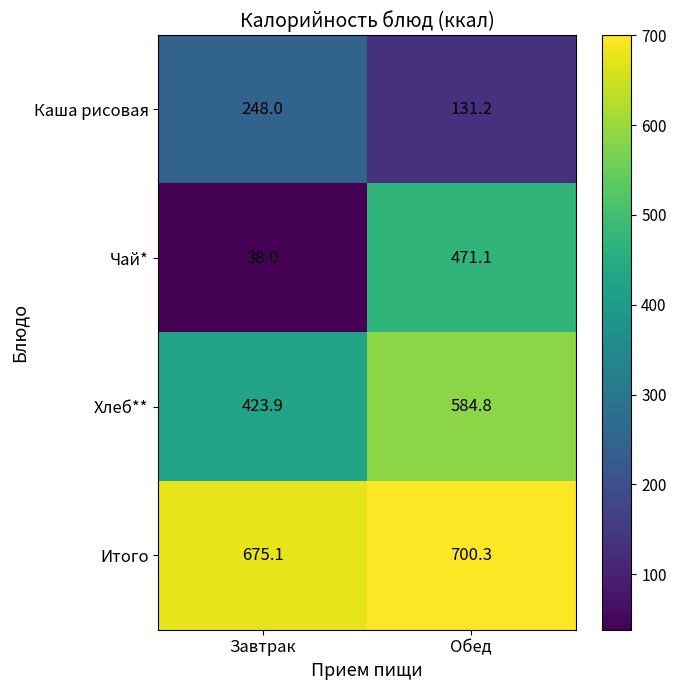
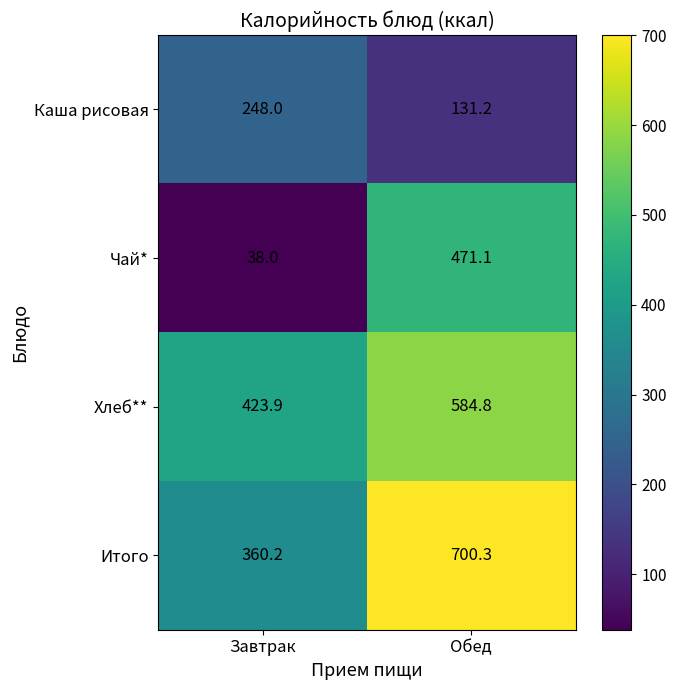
Итого, Завтрак: 675.1 -> 360.2
